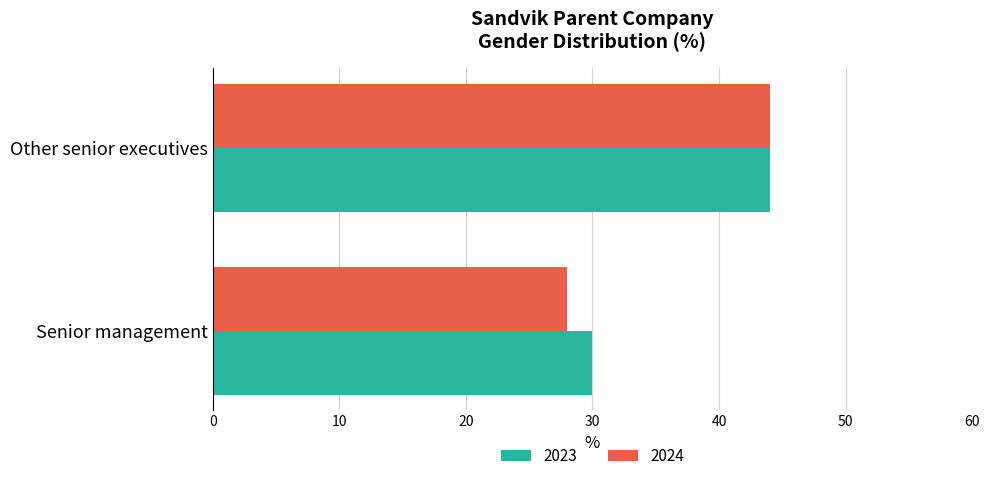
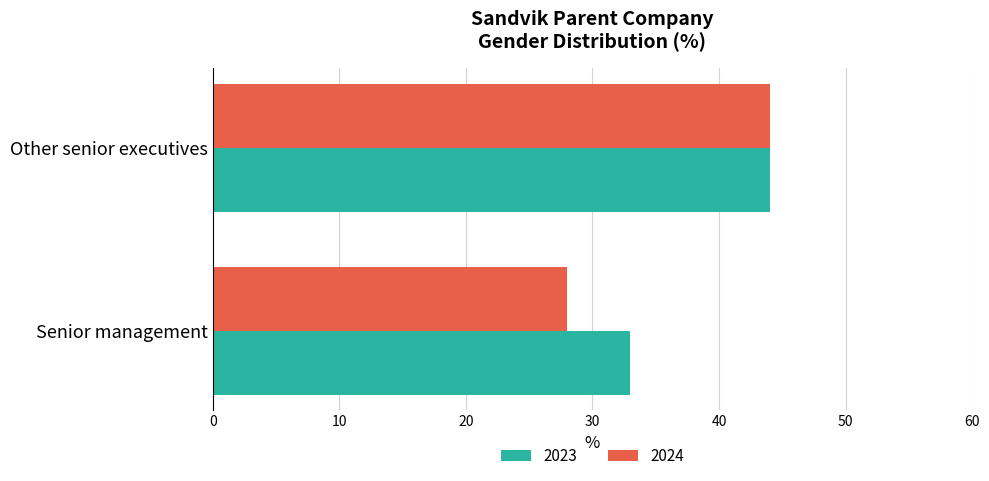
2023, Senior management: 30 -> 33
